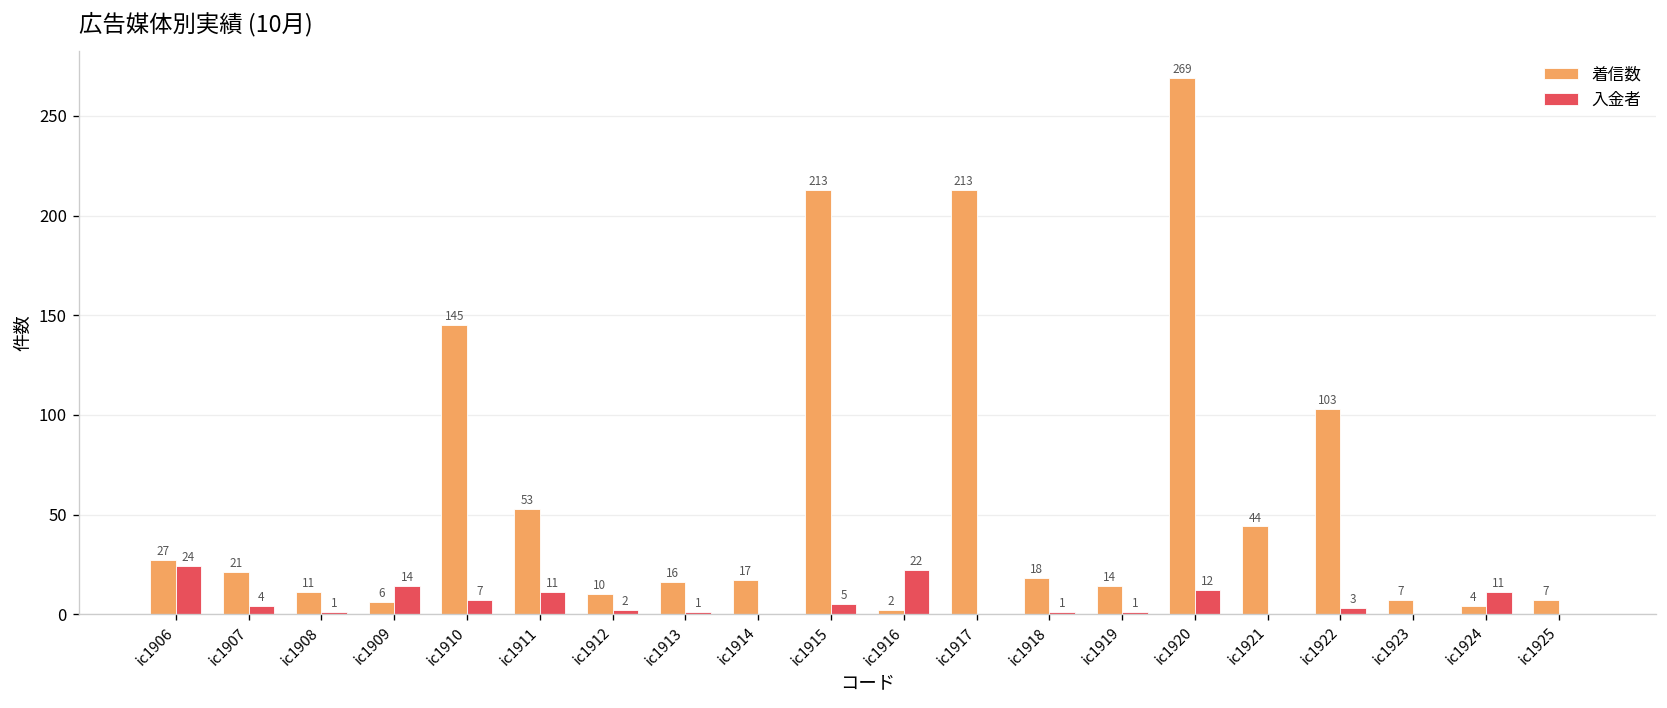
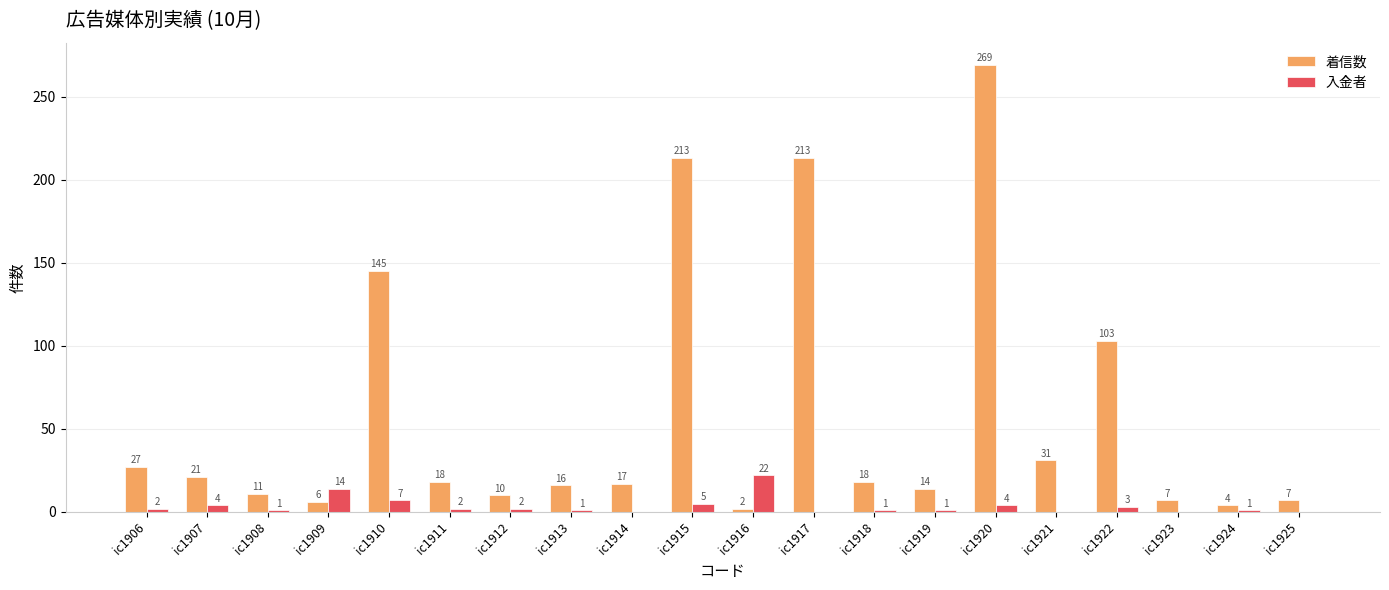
入金者, ic1906: 24 -> 2
着信数, ic1911: 53 -> 18
入金者, ic1911: 11 -> 2
入金者, ic1920: 12 -> 4
着信数, ic1921: 44 -> 31
入金者, ic1924: 11 -> 1
